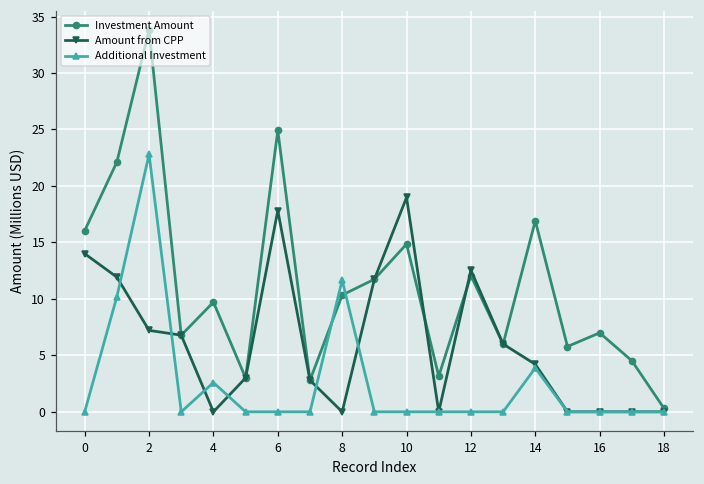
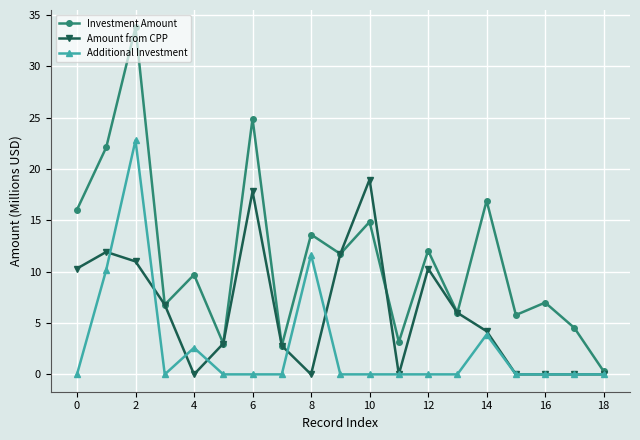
Amount from CPP, 0: 14.0 -> 10.3
Amount from CPP, 2: 7.2 -> 11.0
Investment Amount, 8: 10.3 -> 13.6
Amount from CPP, 12: 12.5 -> 10.3
